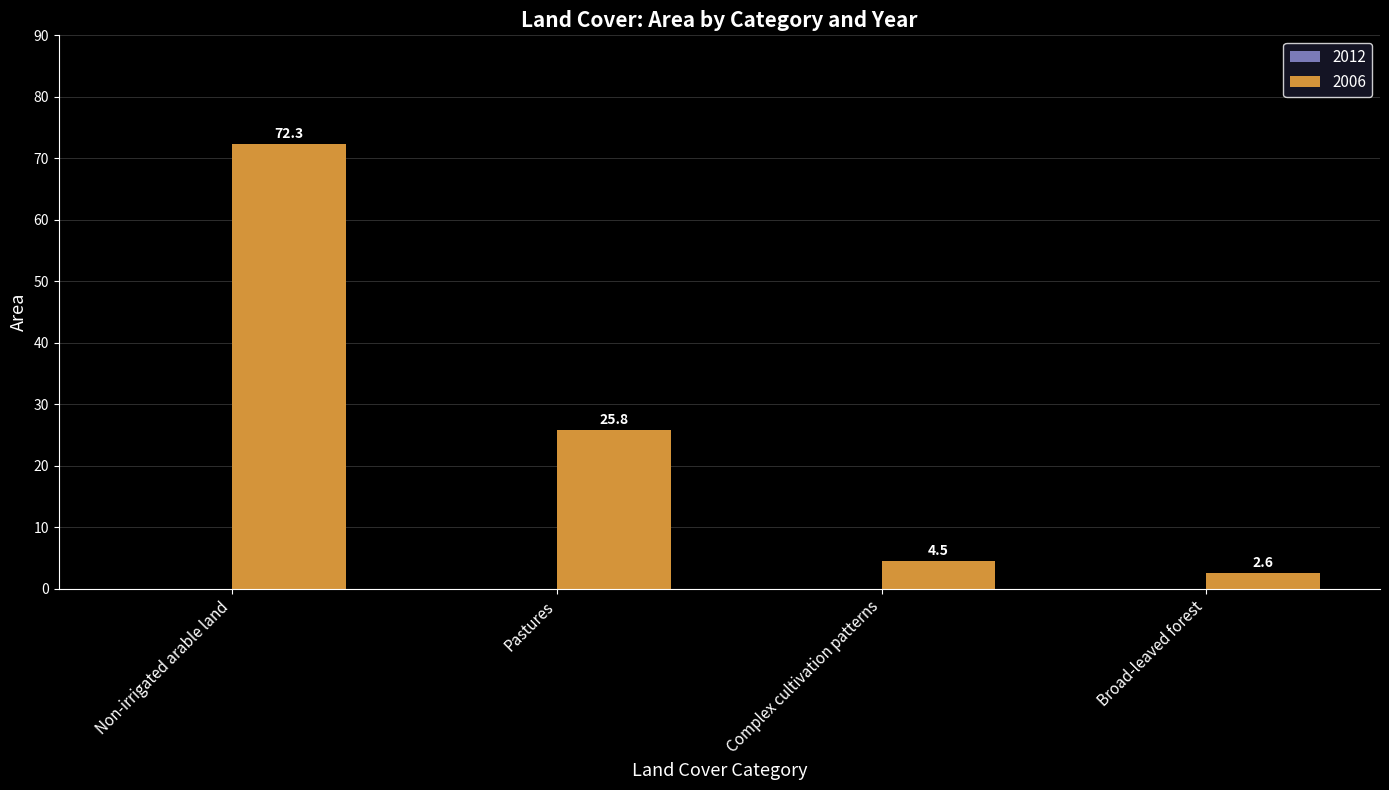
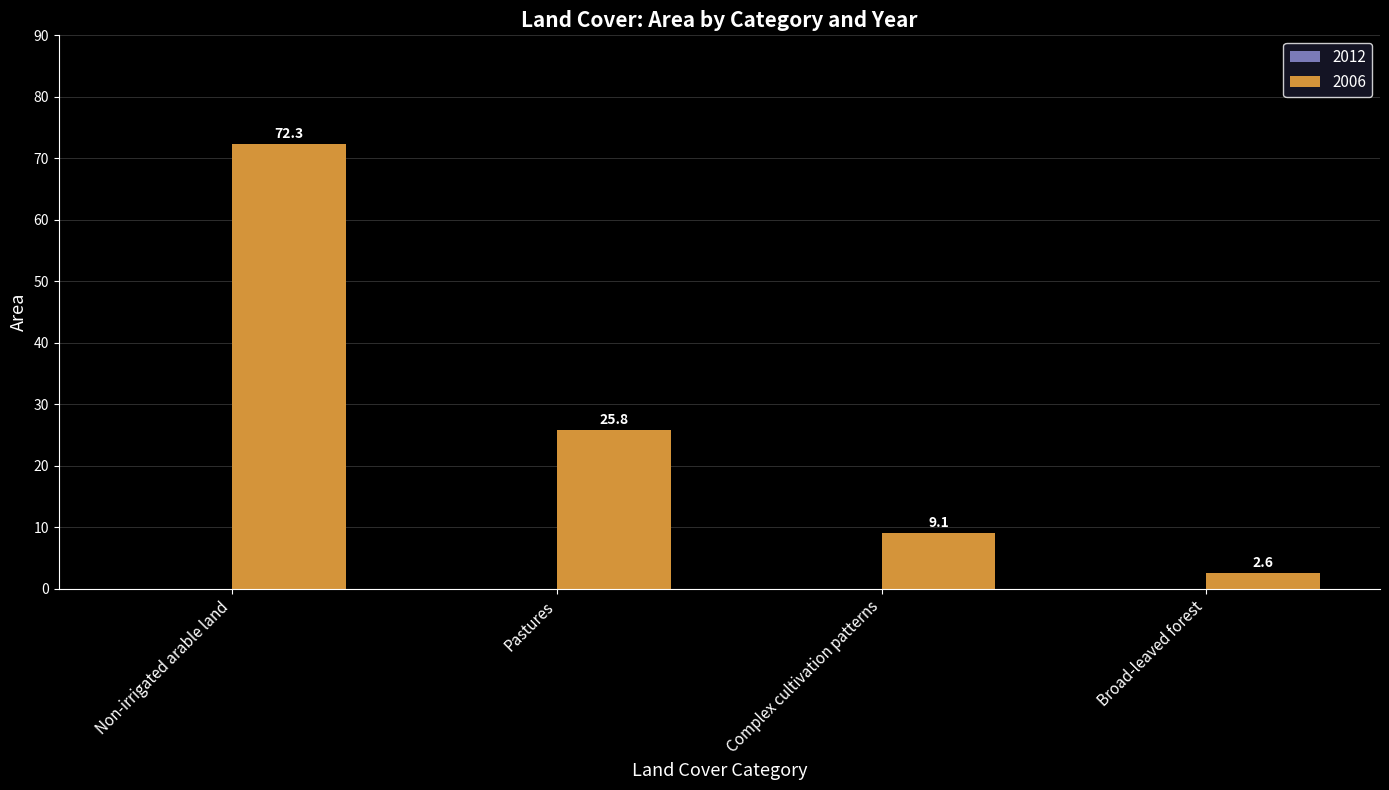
2006, Complex cultivation patterns: 4.5 -> 9.1
